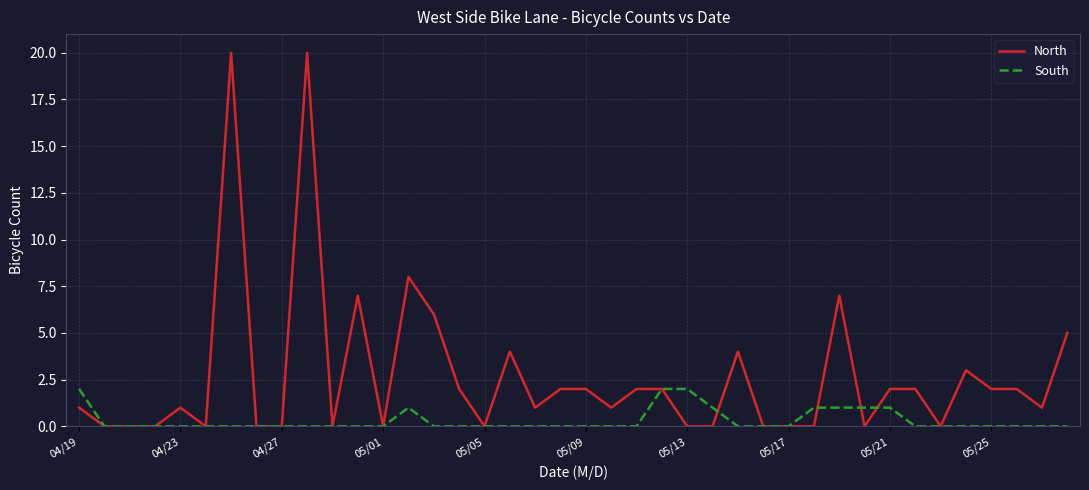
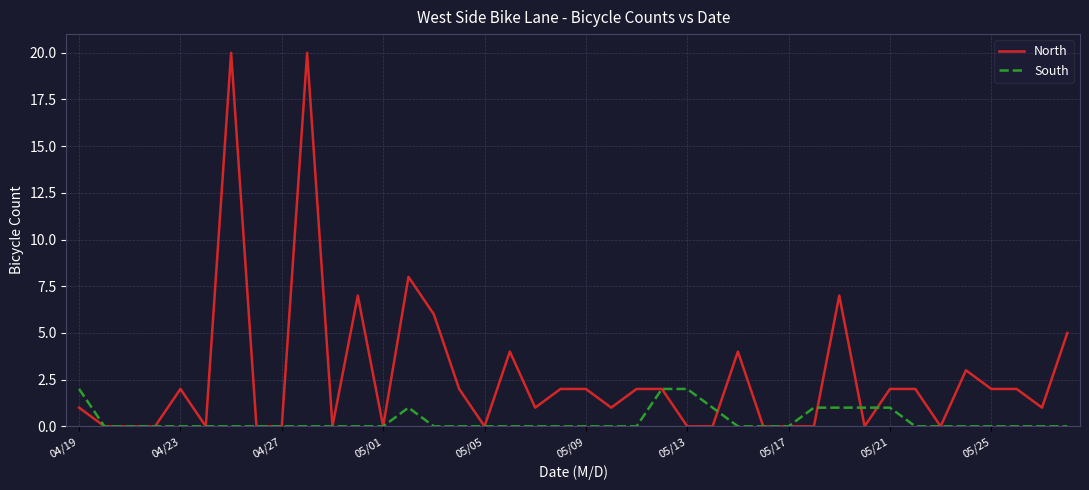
North, 04/23: 1 -> 2
